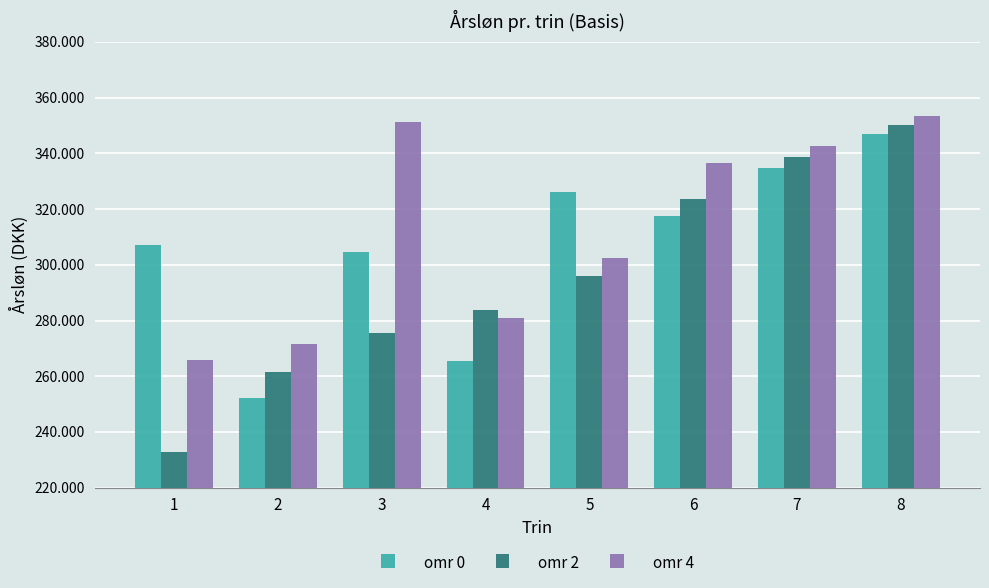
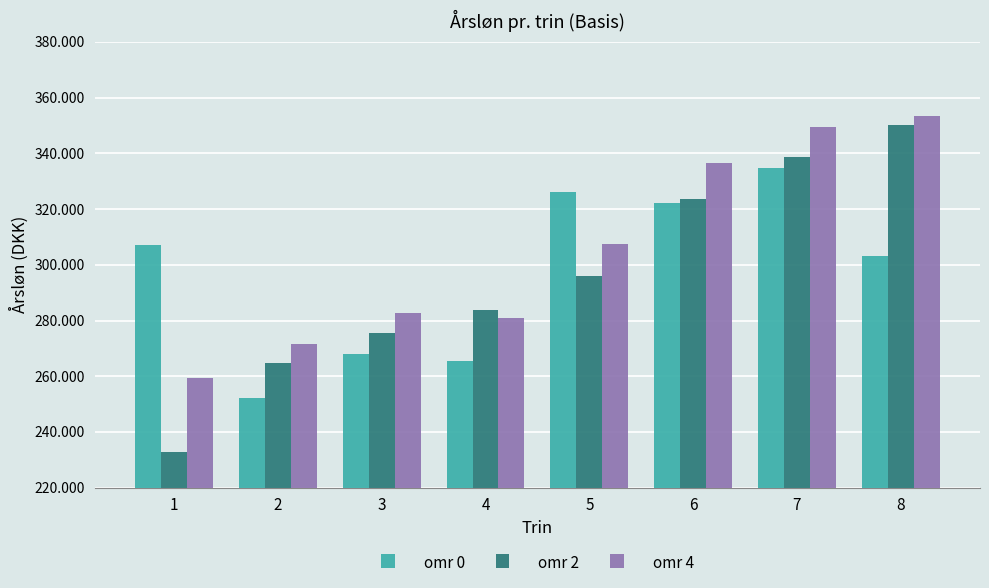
omr 4, 1: 266 -> 259
omr 2, 2: 261 -> 265
omr 0, 3: 304 -> 268
omr 4, 3: 351 -> 283
omr 4, 5: 302 -> 307
omr 0, 6: 317 -> 322
omr 4, 7: 343 -> 349
omr 0, 8: 347 -> 303
